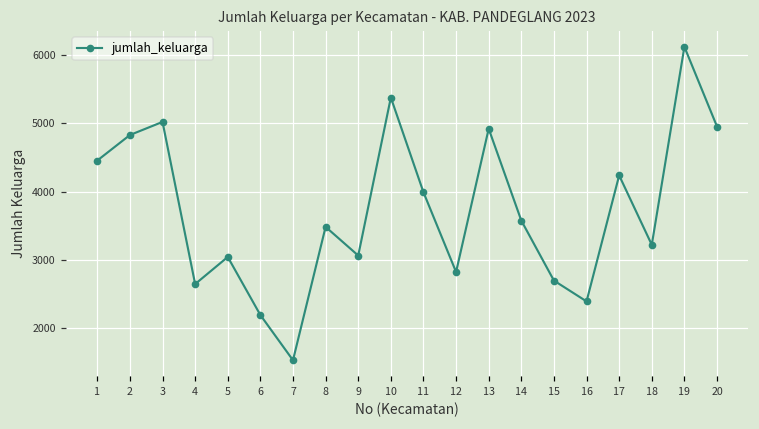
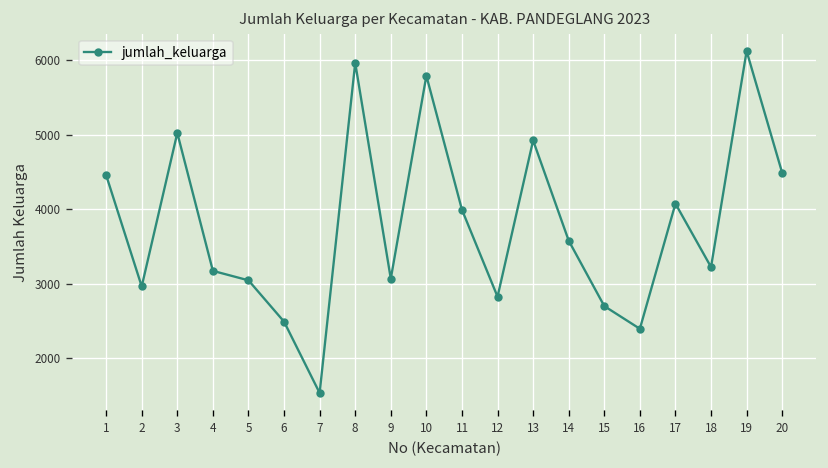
2: 4800 -> 3000
4: 2600 -> 3200
6: 2200 -> 2500
8: 3500 -> 6000
10: 5400 -> 5800
17: 4200 -> 4100
20: 5000 -> 4500
